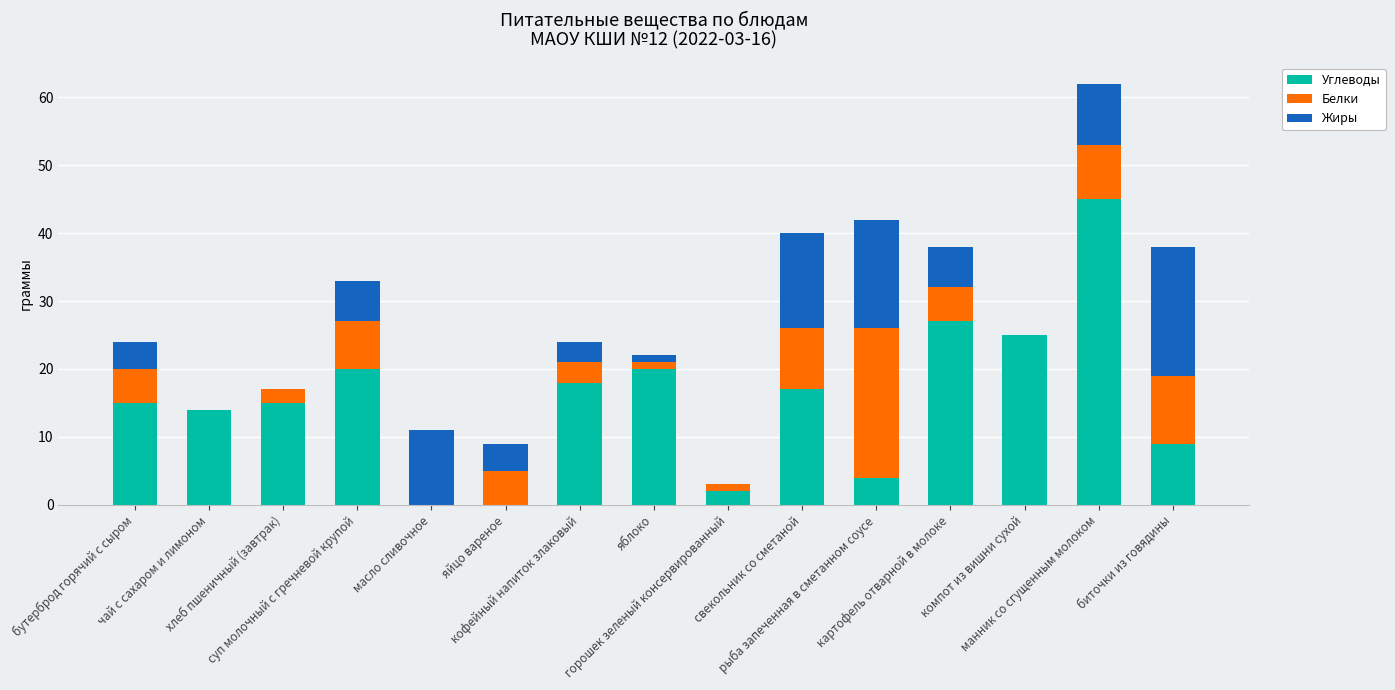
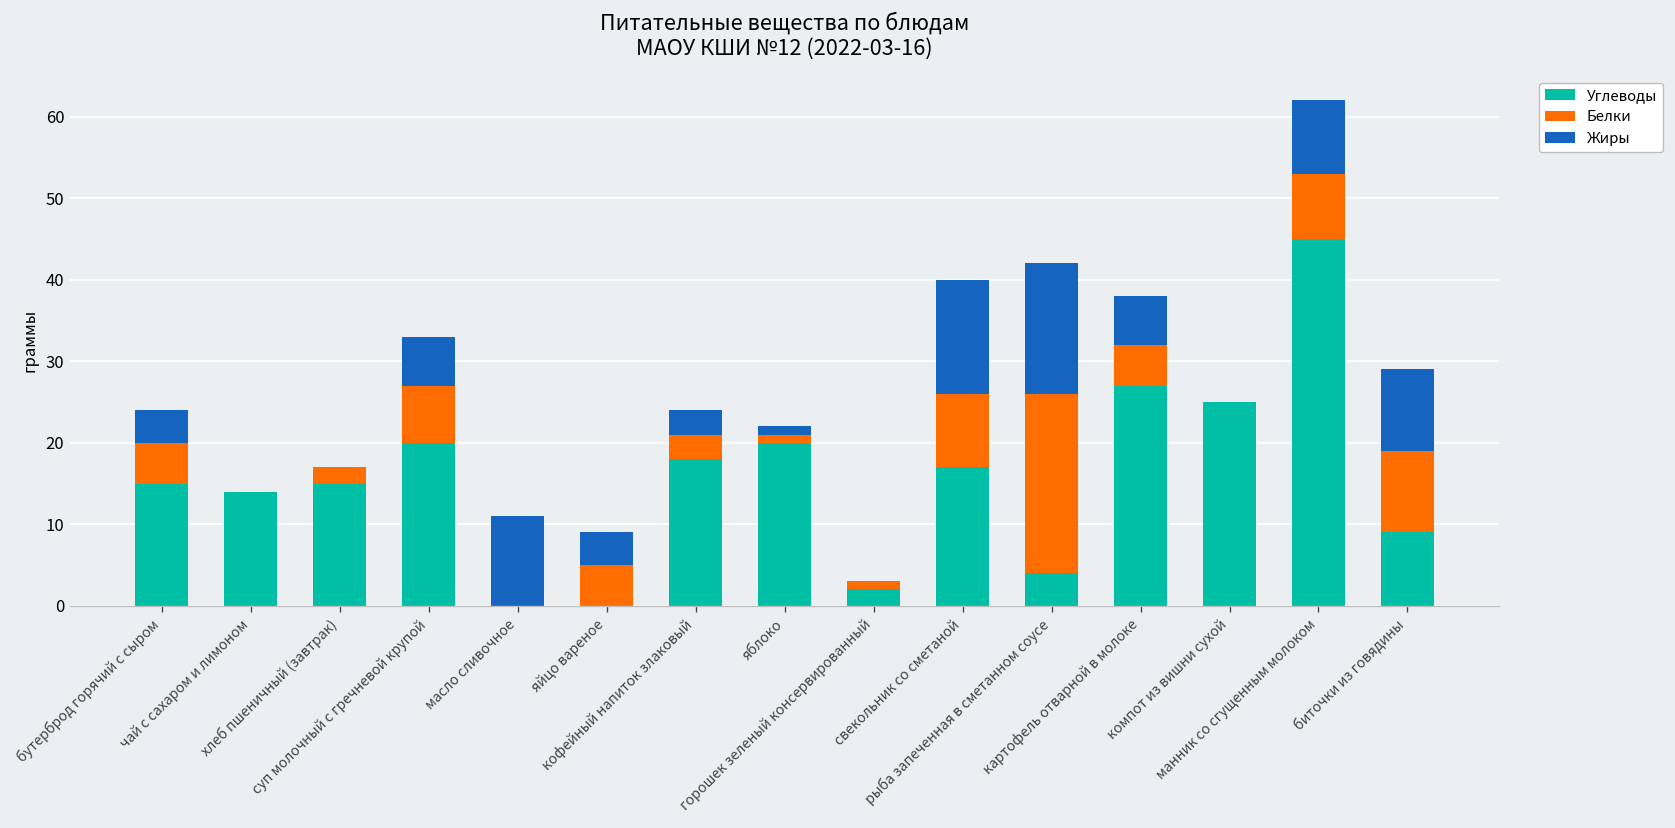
Жиры, биточки из говядины: 19 -> 10
